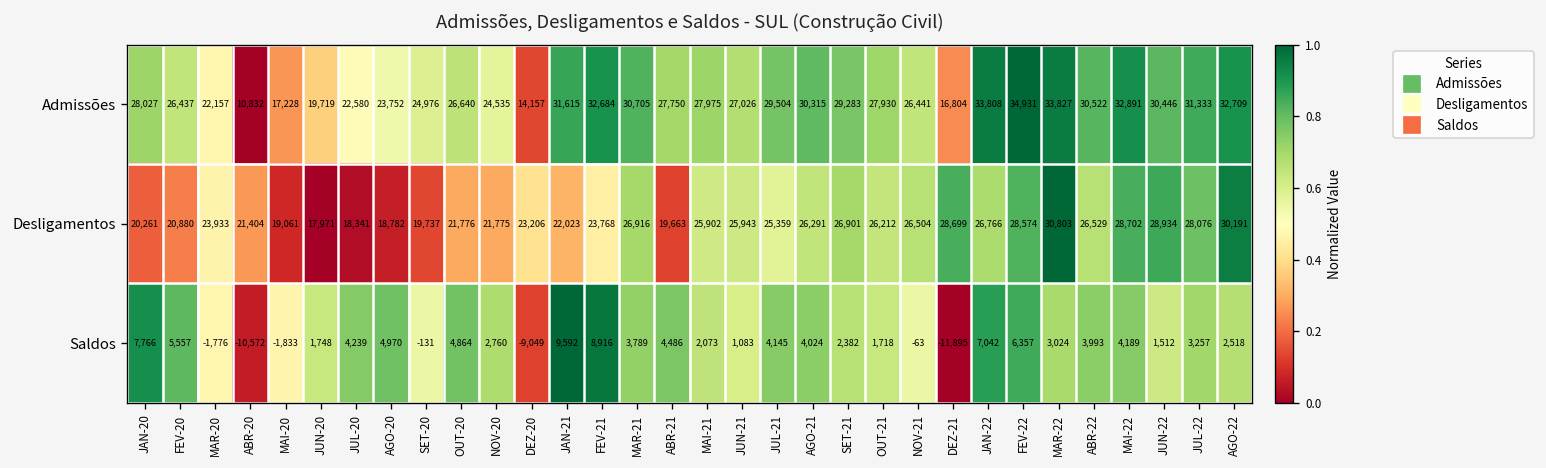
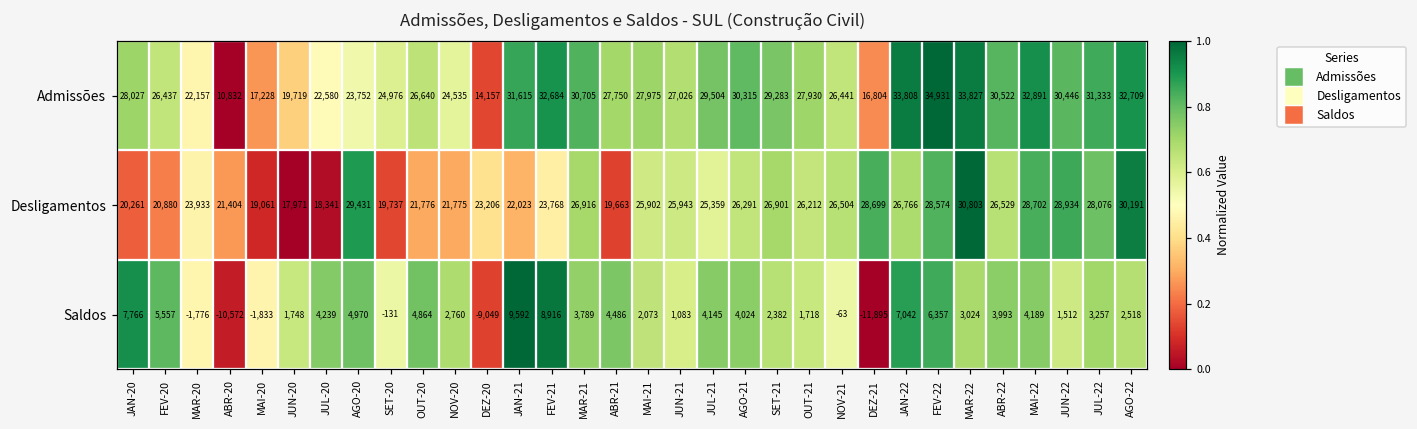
Desligamentos, AGO-20: 18,782 -> 29,431
